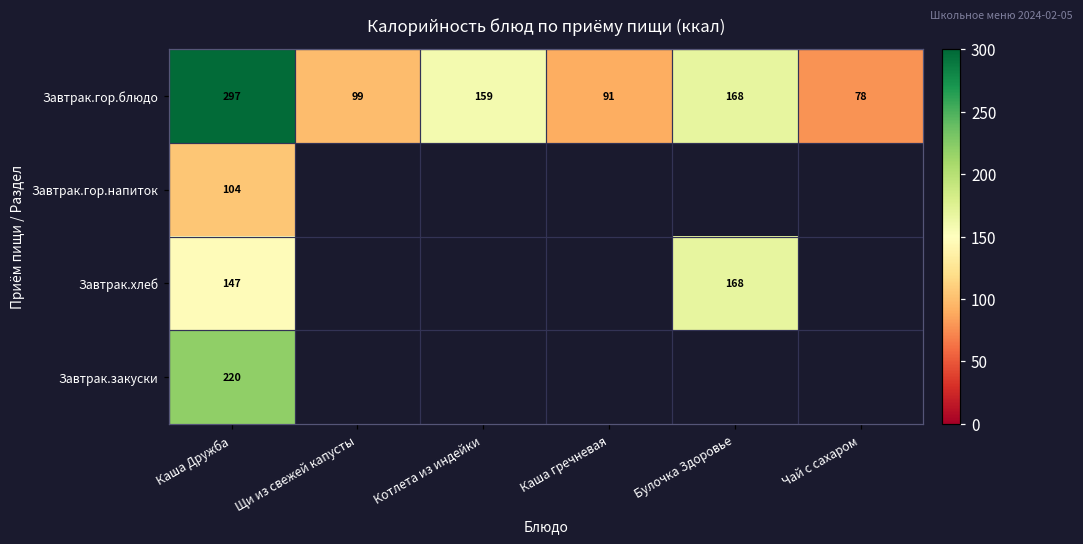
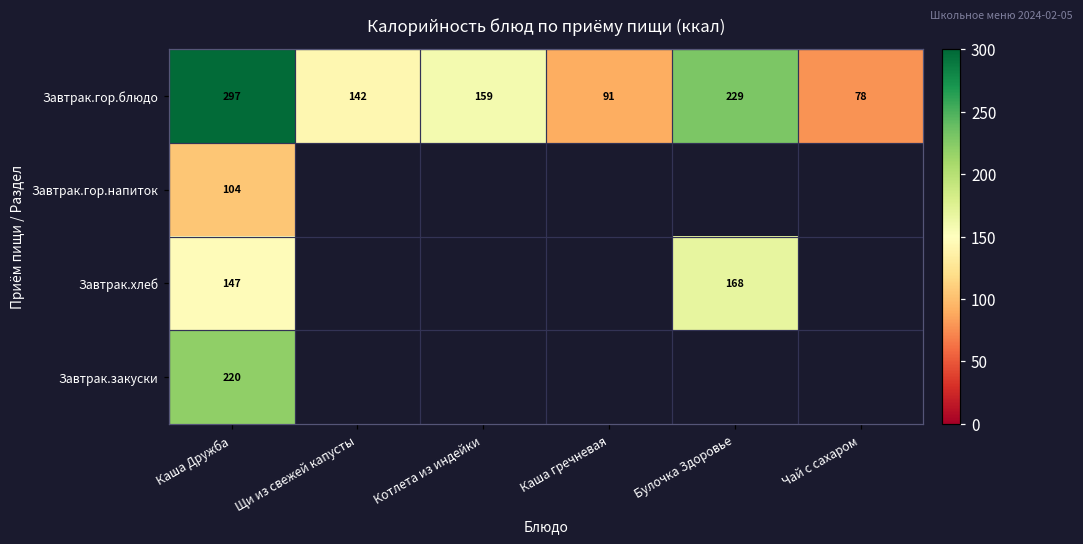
Завтрак.гор.блюдо, Щи из свежей капусты: 99 -> 142
Завтрак.гор.блюдо, Булочка Здоровье: 168 -> 229
